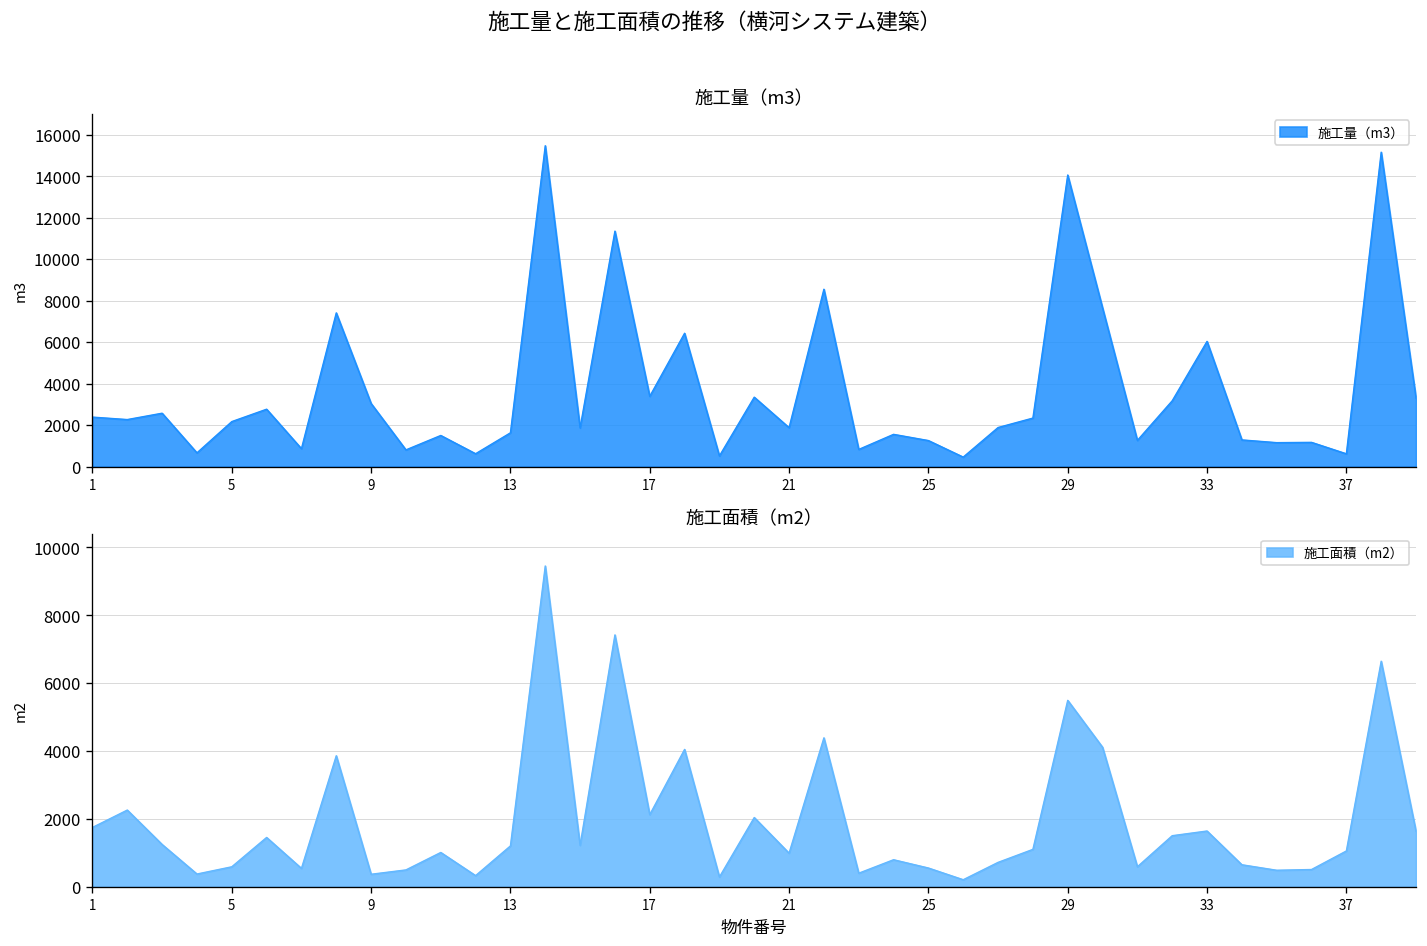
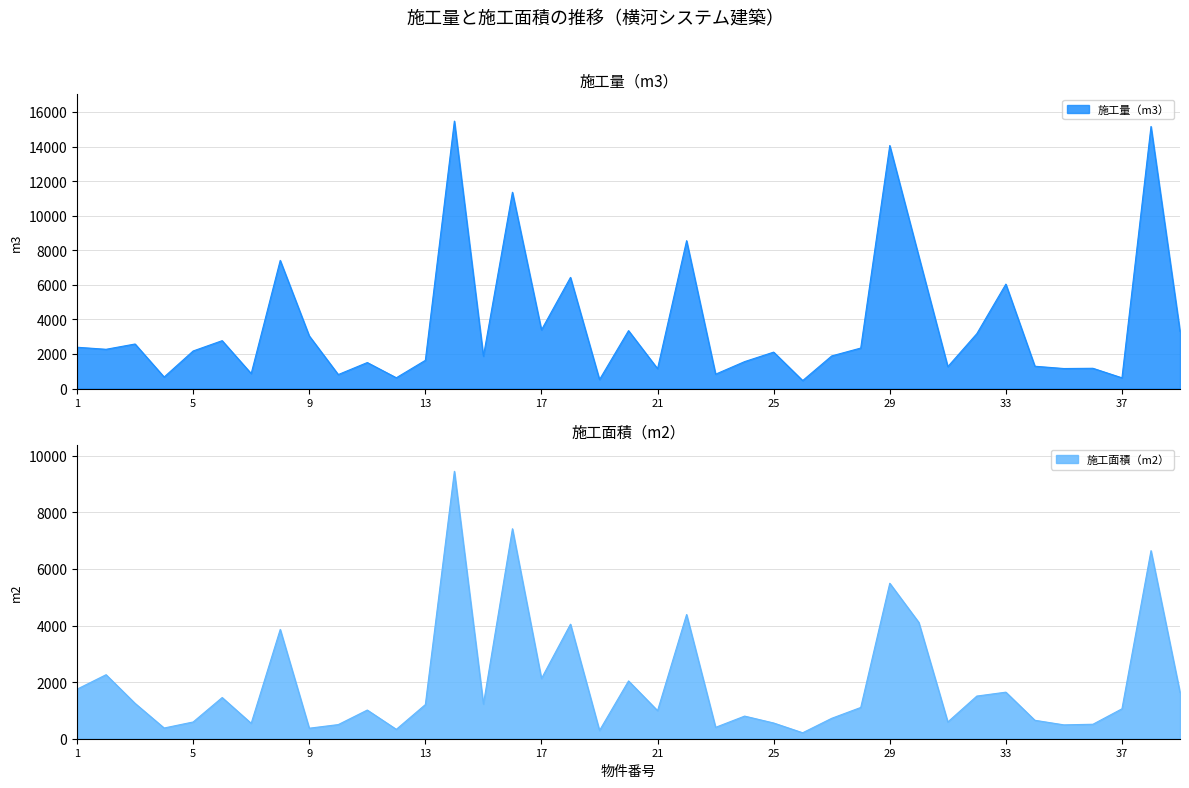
施工量（m3）, 21: 1900 -> 1100
施工量（m3）, 25: 1300 -> 2100
